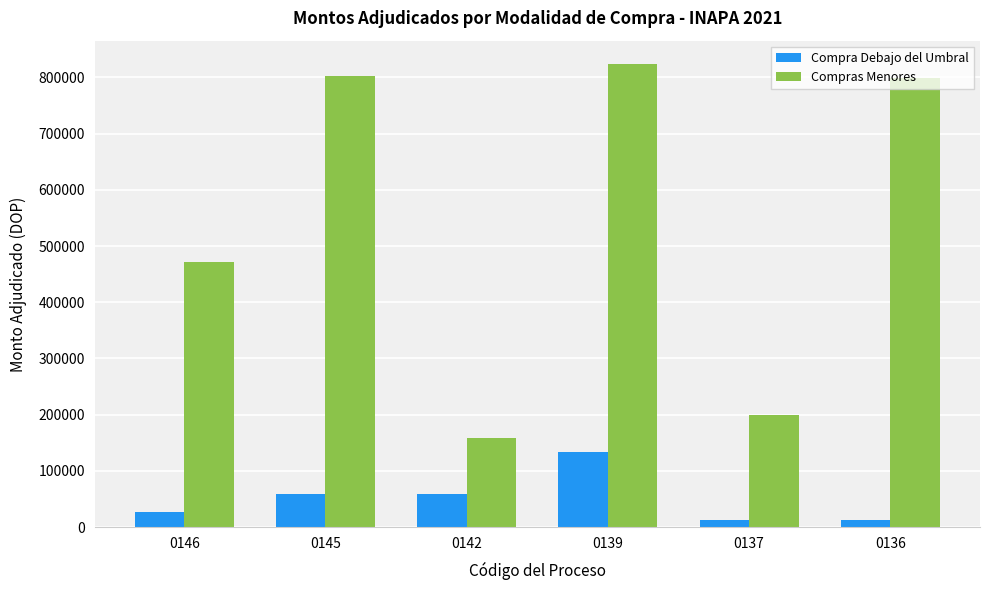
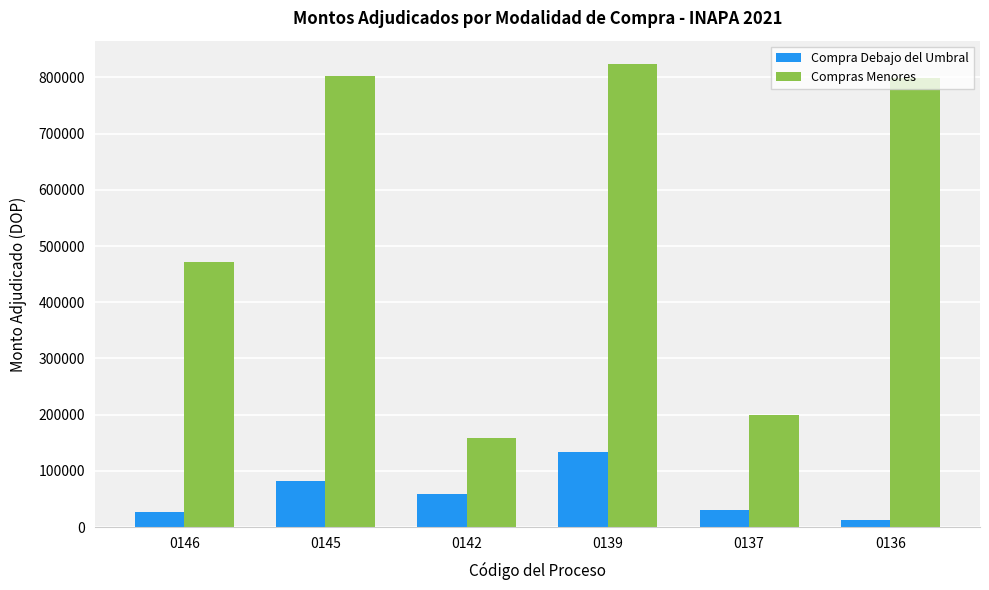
Compra Debajo del Umbral, 0145: 60000 -> 80000
Compra Debajo del Umbral, 0137: 10000 -> 30000
